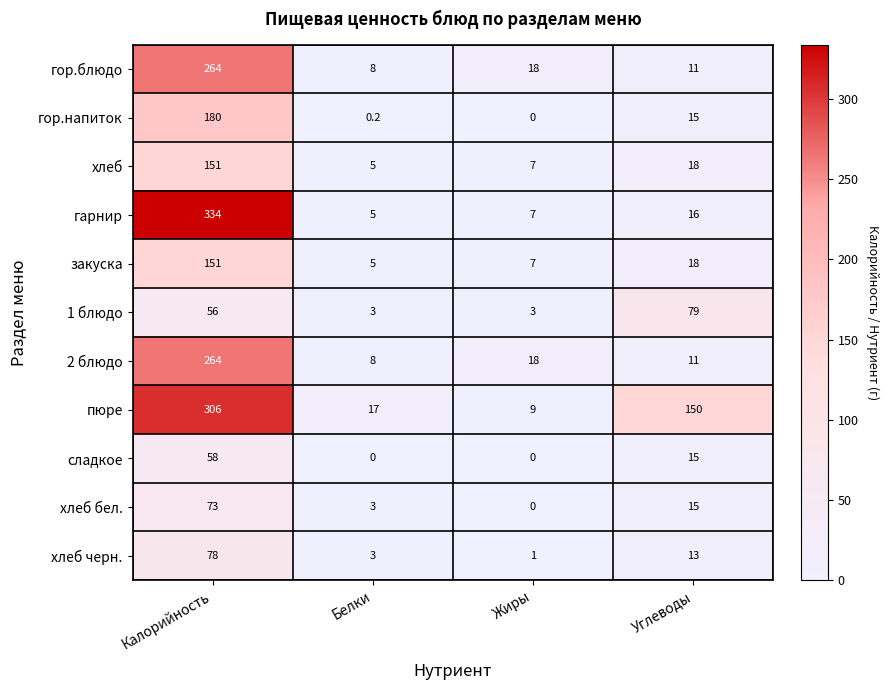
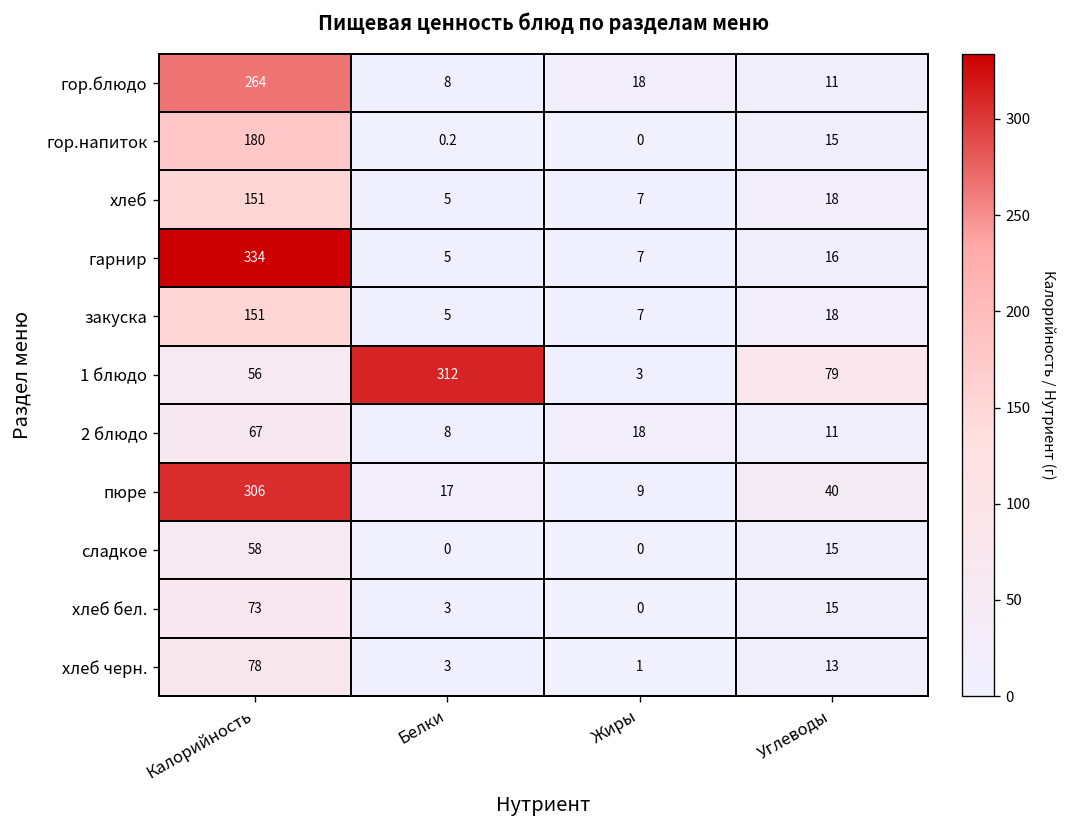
1 блюдо, Белки: 3 -> 312
2 блюдо, Калорийность: 264 -> 67
пюре, Углеводы: 150 -> 40
